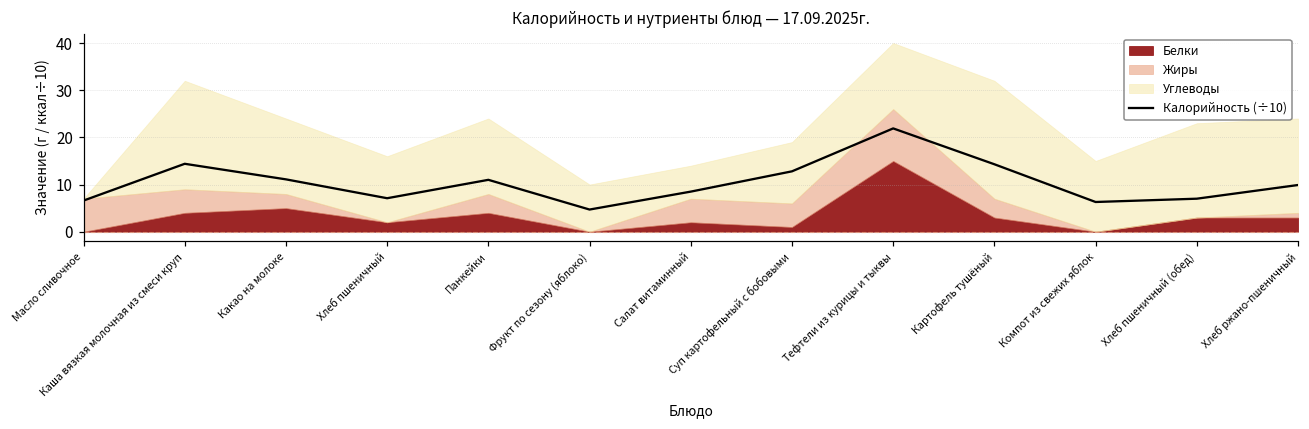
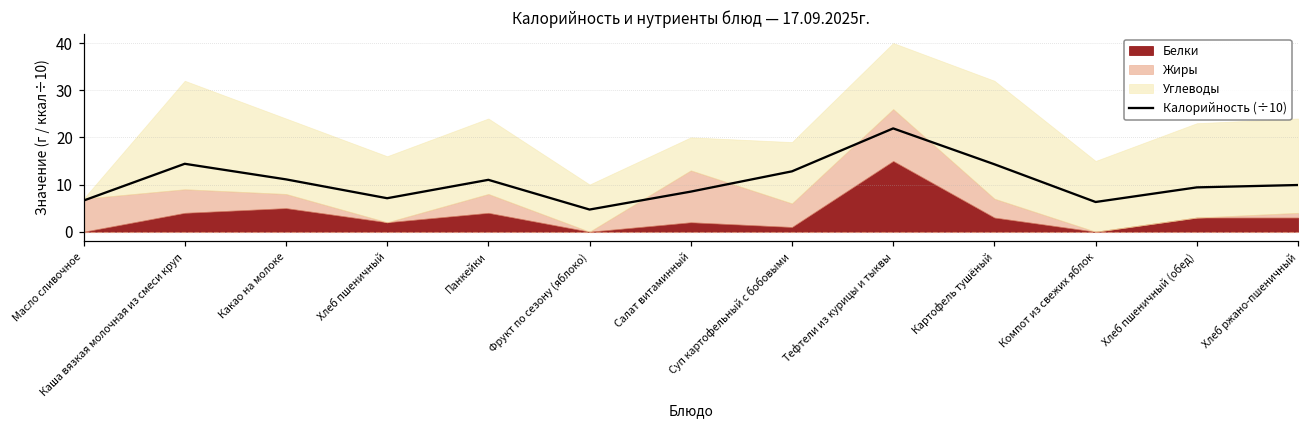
Жиры, Салат витаминный: 5 -> 11
Калорийность (÷10), Хлеб пшеничный (обед): 7 -> 9
